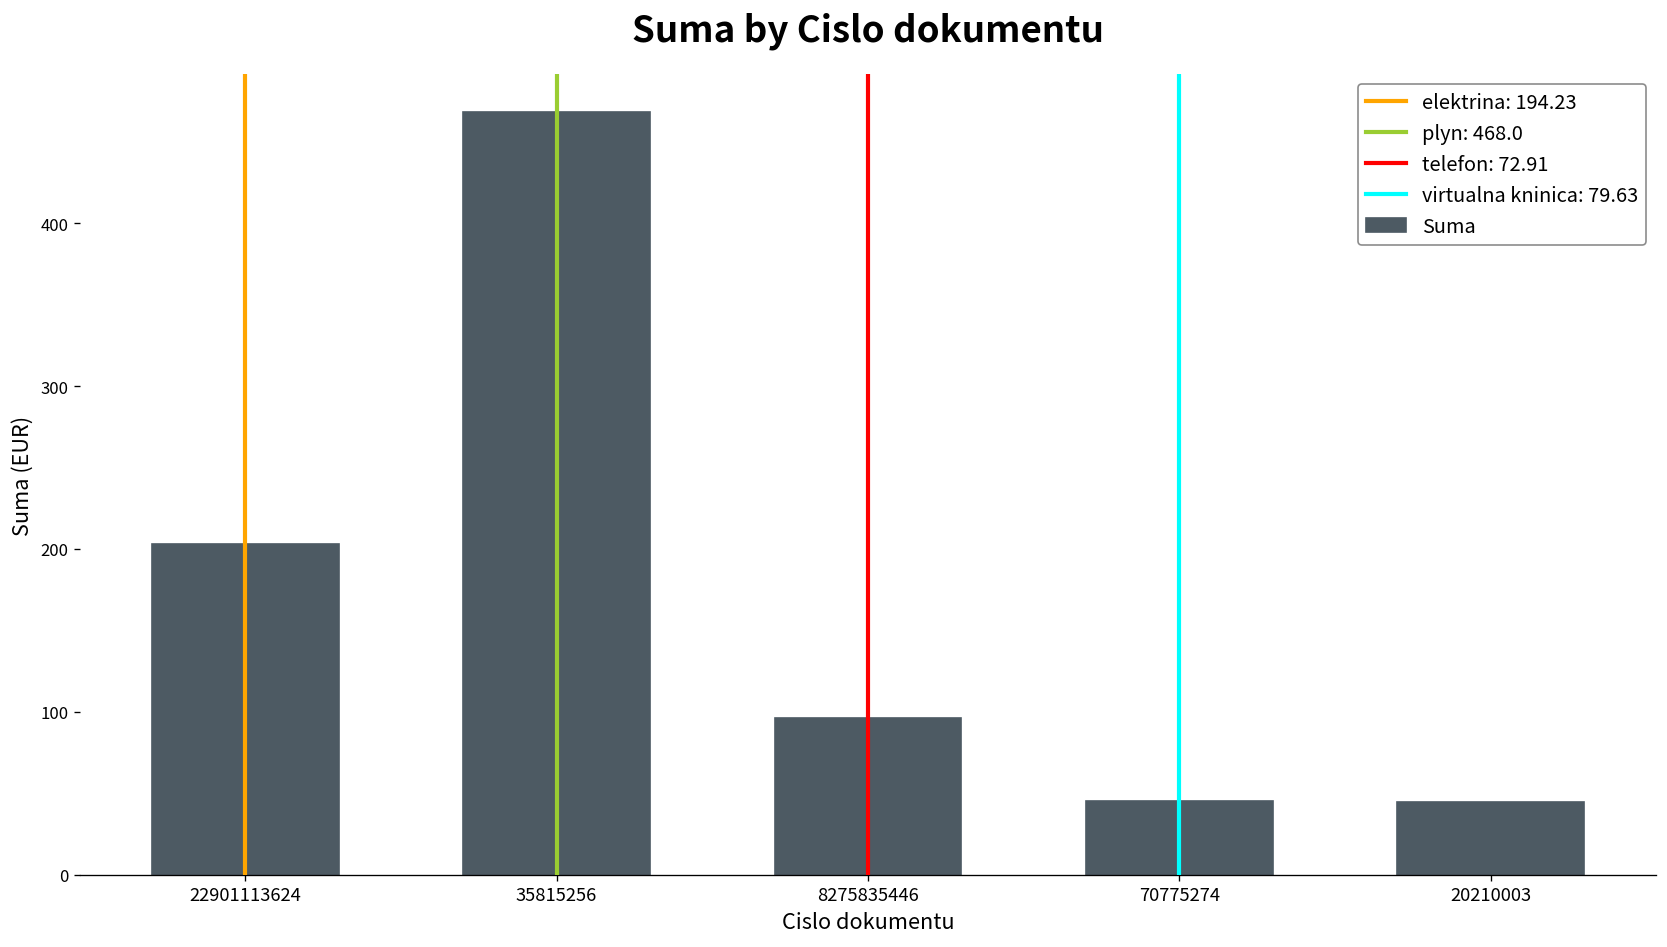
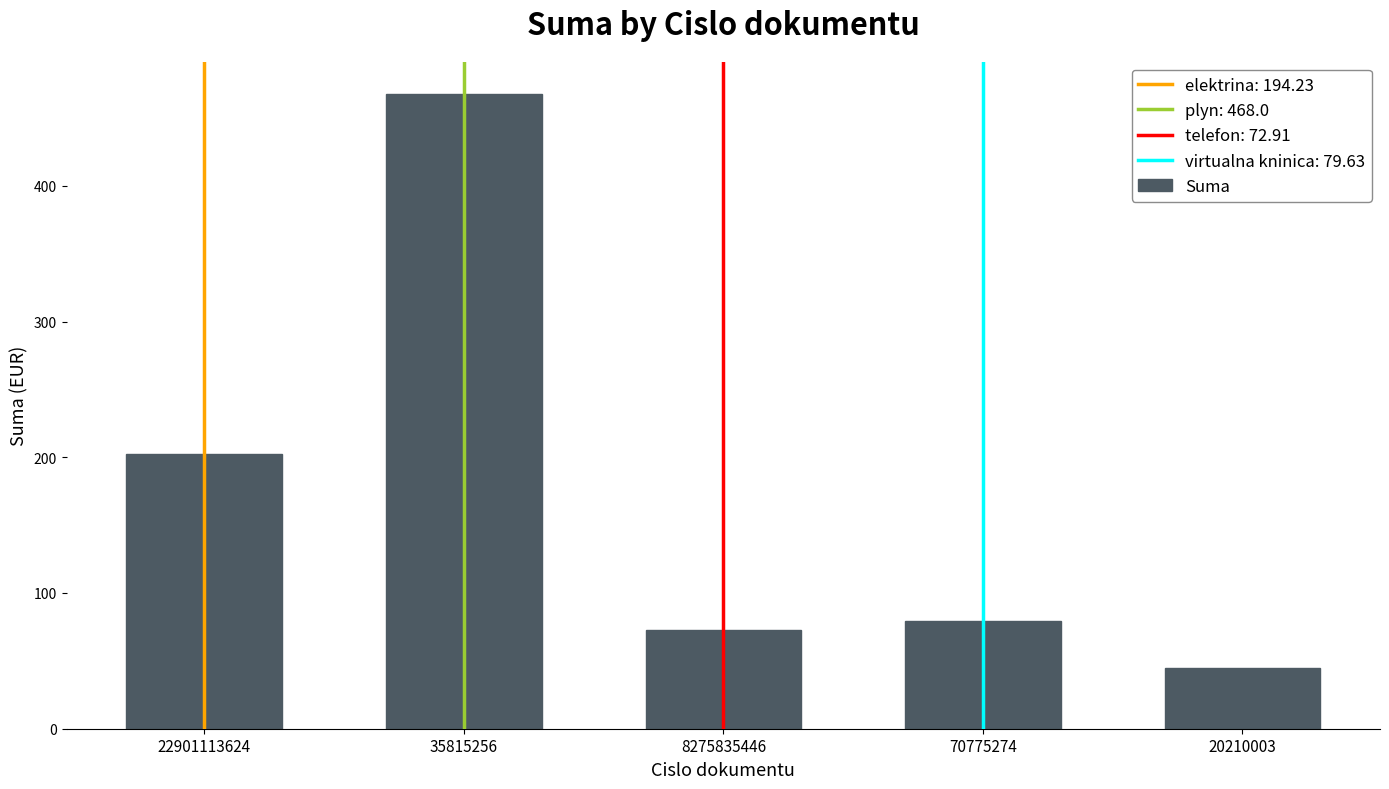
8275835446: 96 -> 73
70775274: 45 -> 80
